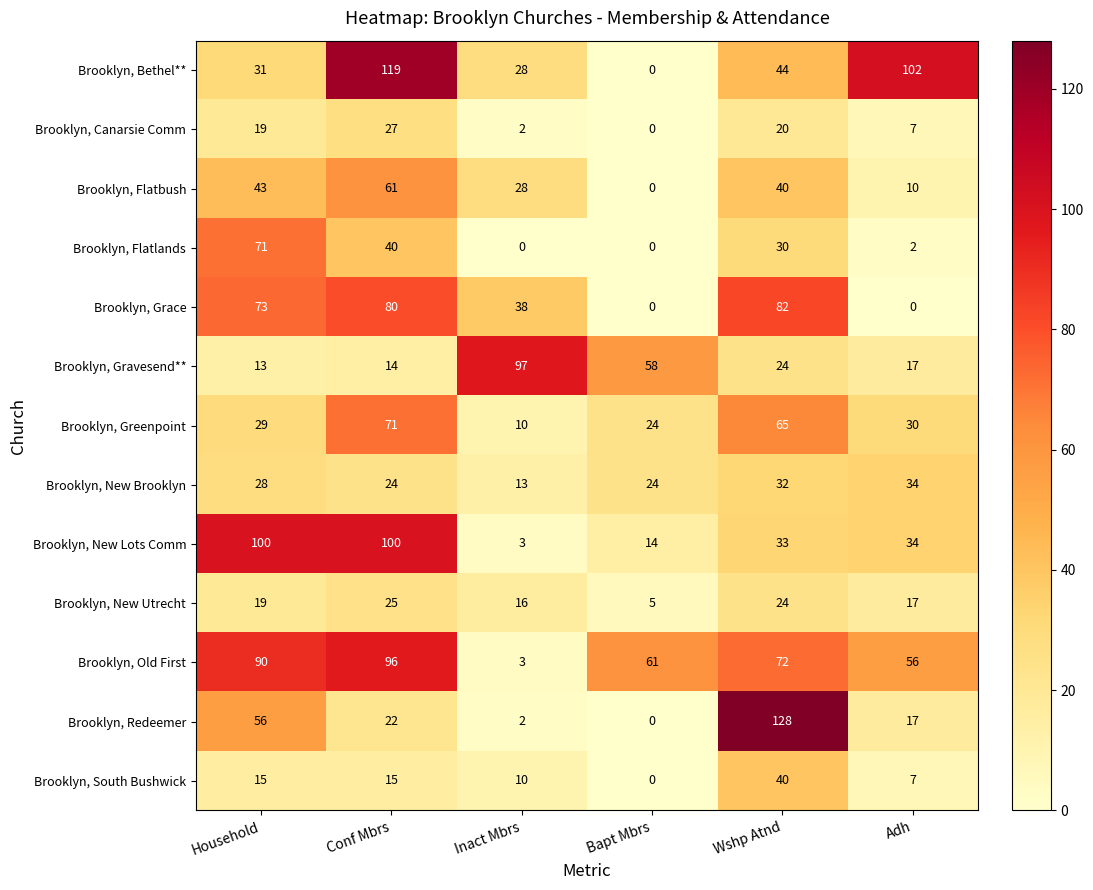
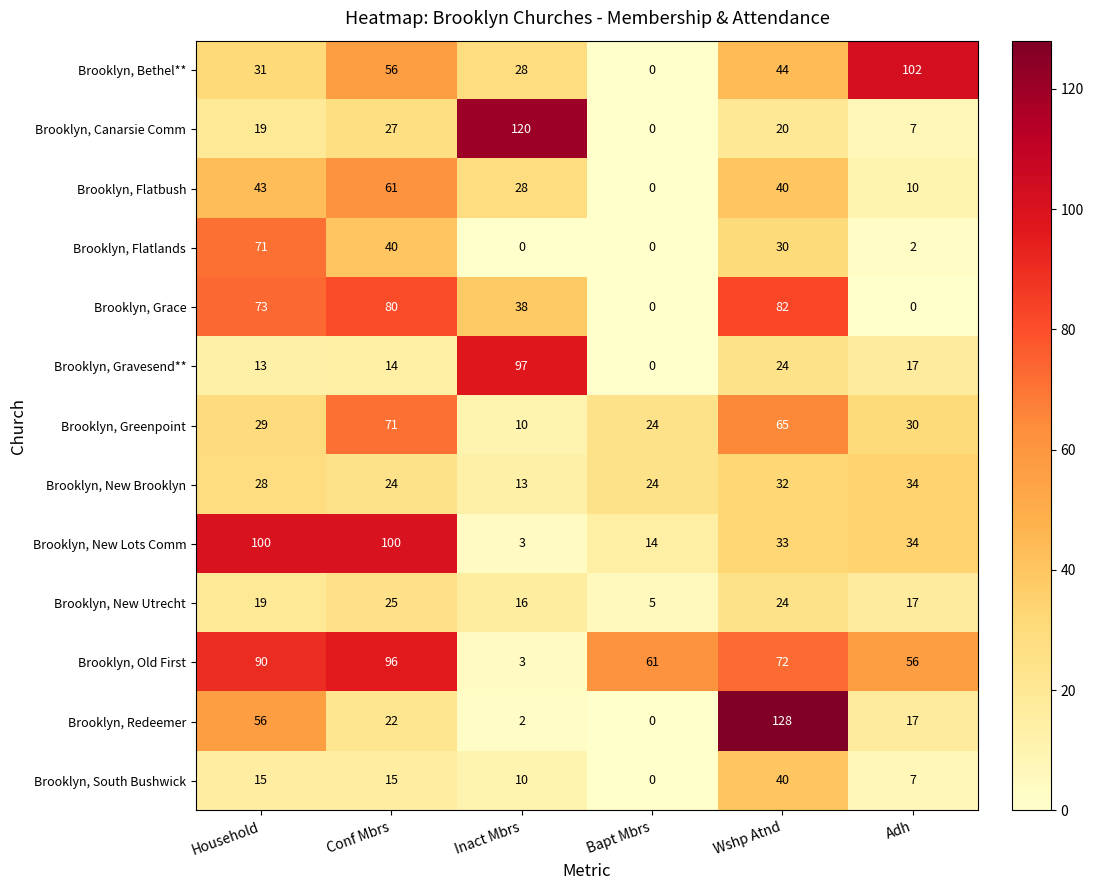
Brooklyn, Bethel**, Conf Mbrs: 119 -> 56
Brooklyn, Canarsie Comm, Inact Mbrs: 2 -> 120
Brooklyn, Gravesend**, Bapt Mbrs: 58 -> 0
